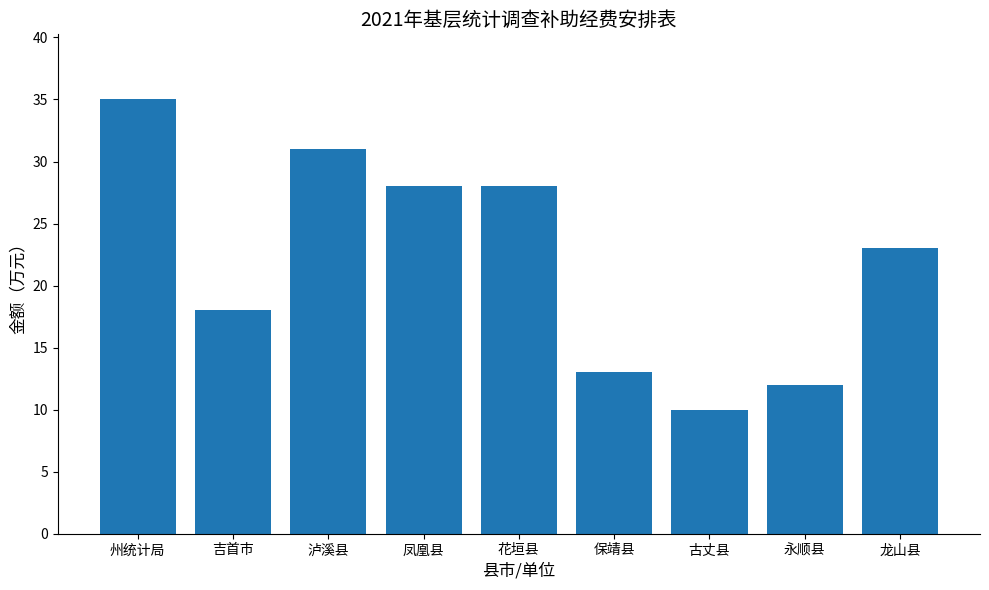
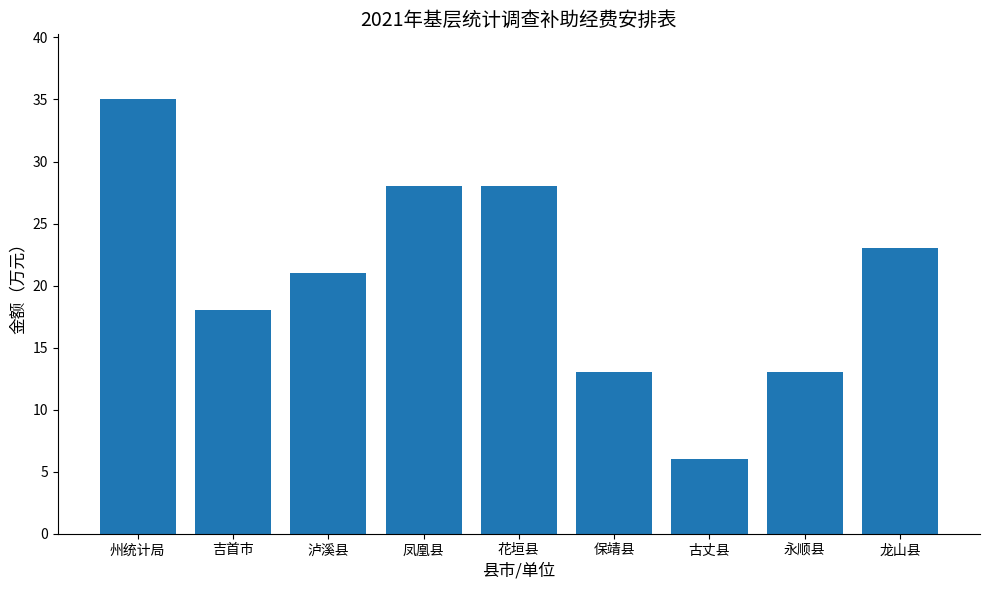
泸溪县: 31 -> 21
古丈县: 10 -> 6
永顺县: 12 -> 13
